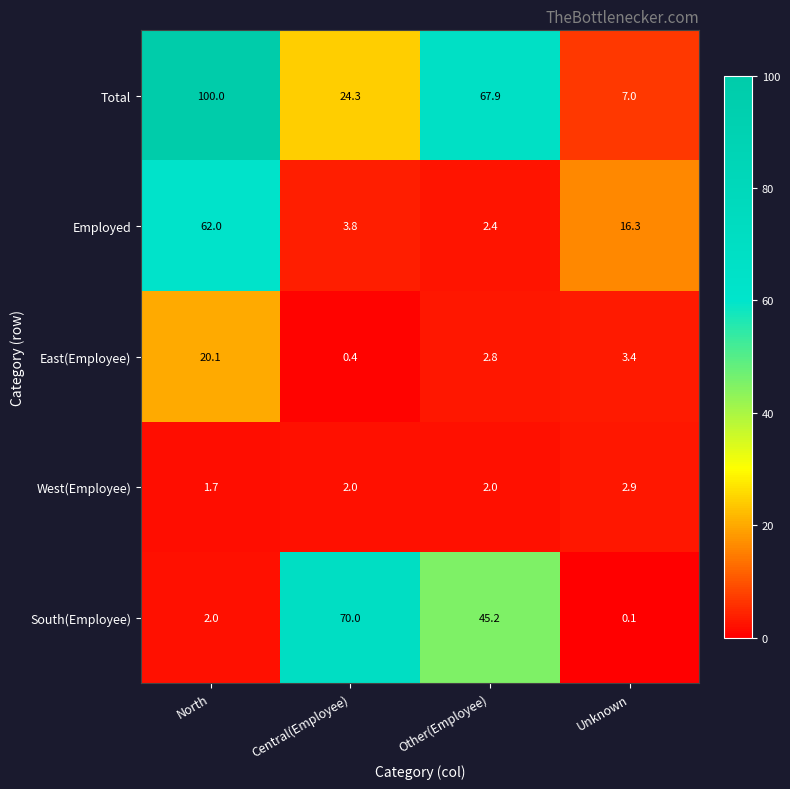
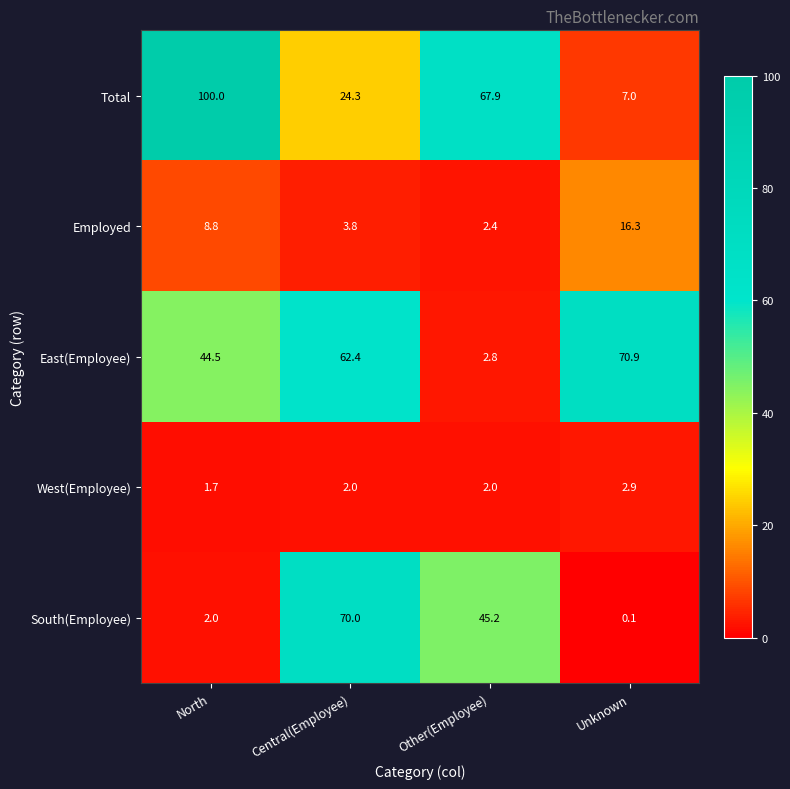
Employed, North: 62.0 -> 8.8
East(Employee), North: 20.1 -> 44.5
East(Employee), Central(Employee): 0.4 -> 62.4
East(Employee), Unknown: 3.4 -> 70.9
